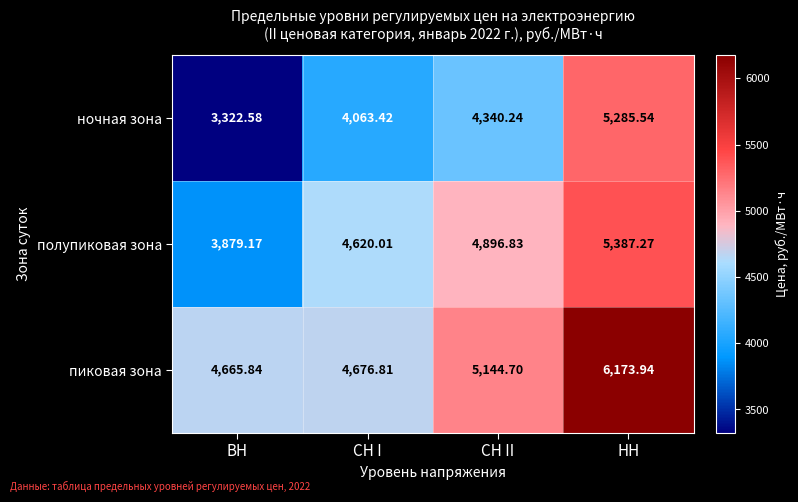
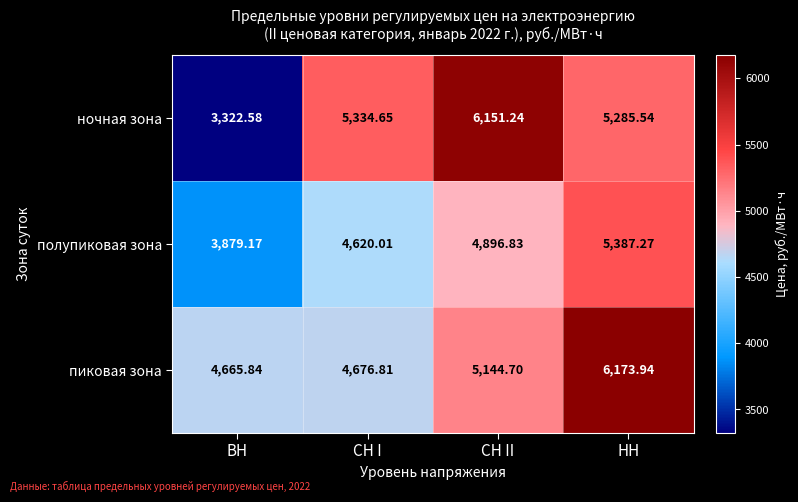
ночная зона, СН I: 4,063.42 -> 5,334.65
ночная зона, СН II: 4,340.24 -> 6,151.24
